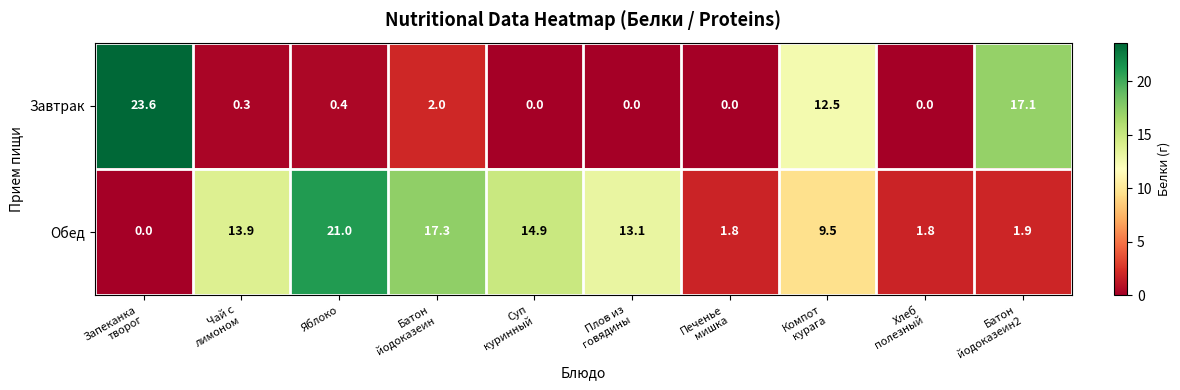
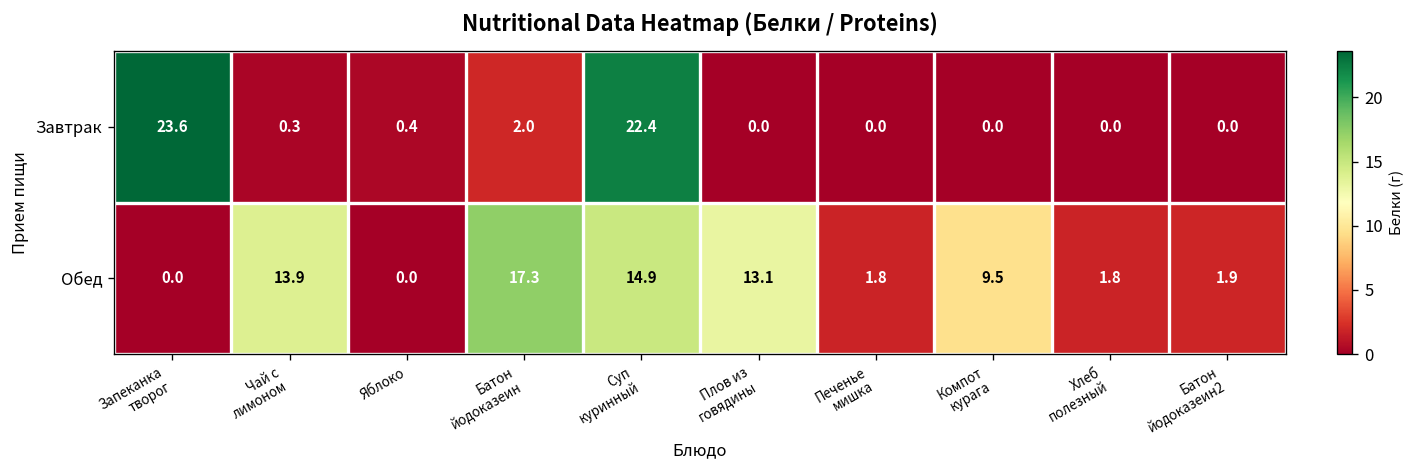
Завтрак, Суп куринный: 0.0 -> 22.4
Завтрак, Компот курага: 12.5 -> 0.0
Завтрак, Батон йодоказеин2: 17.1 -> 0.0
Обед, Яблоко: 21.0 -> 0.0
